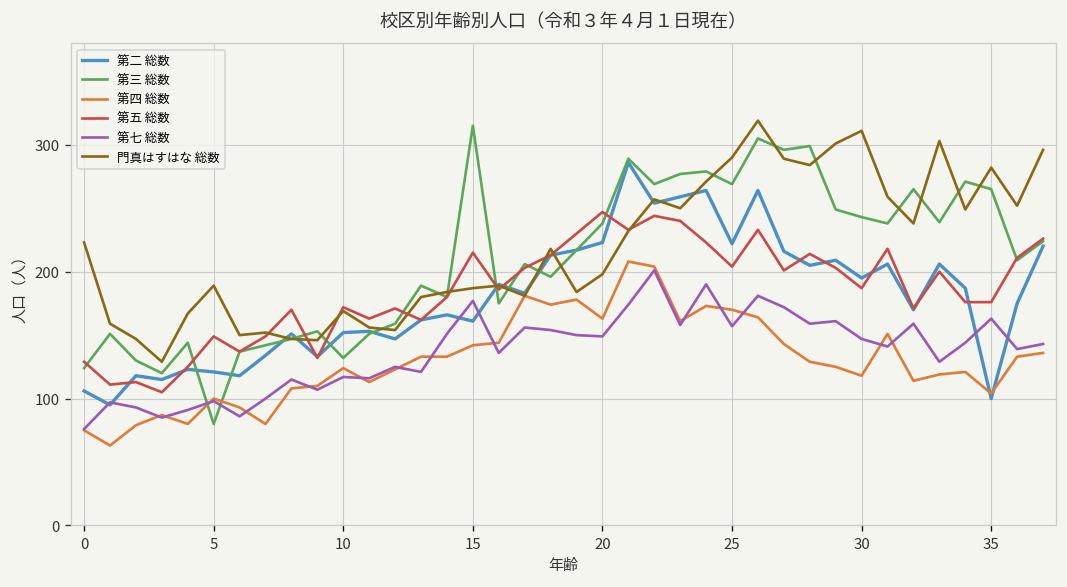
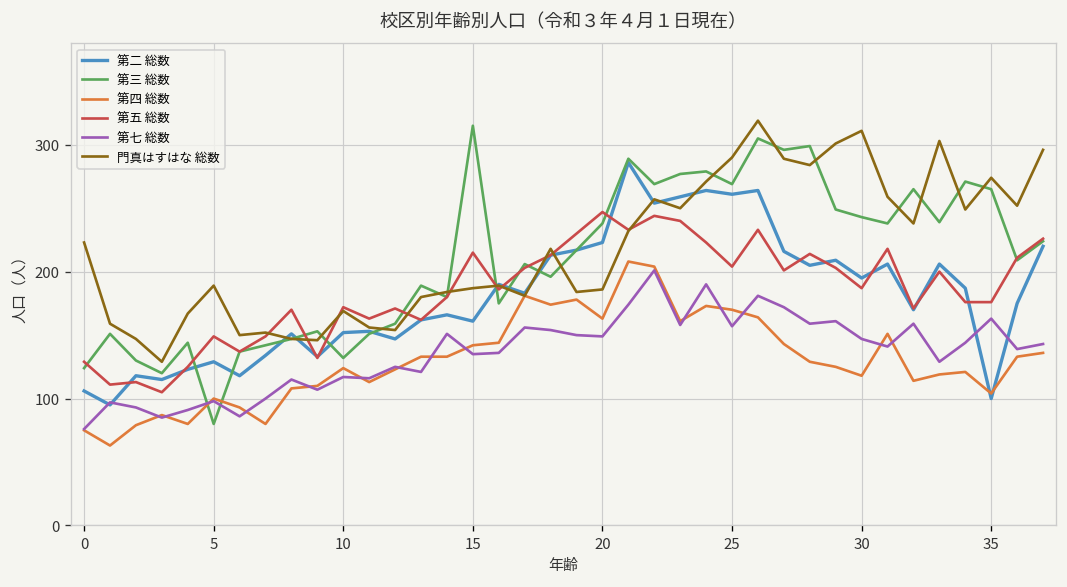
第二 総数, 5: 121 -> 129
第七 総数, 15: 177 -> 135
門真はすはな 総数, 20: 198 -> 186
第二 総数, 25: 222 -> 261
門真はすはな 総数, 35: 282 -> 274
